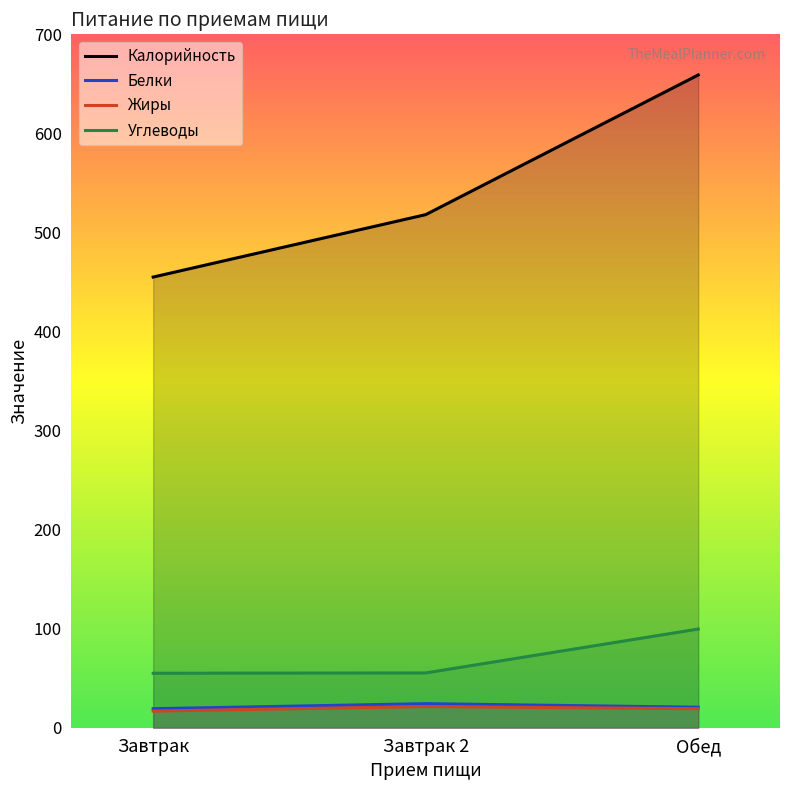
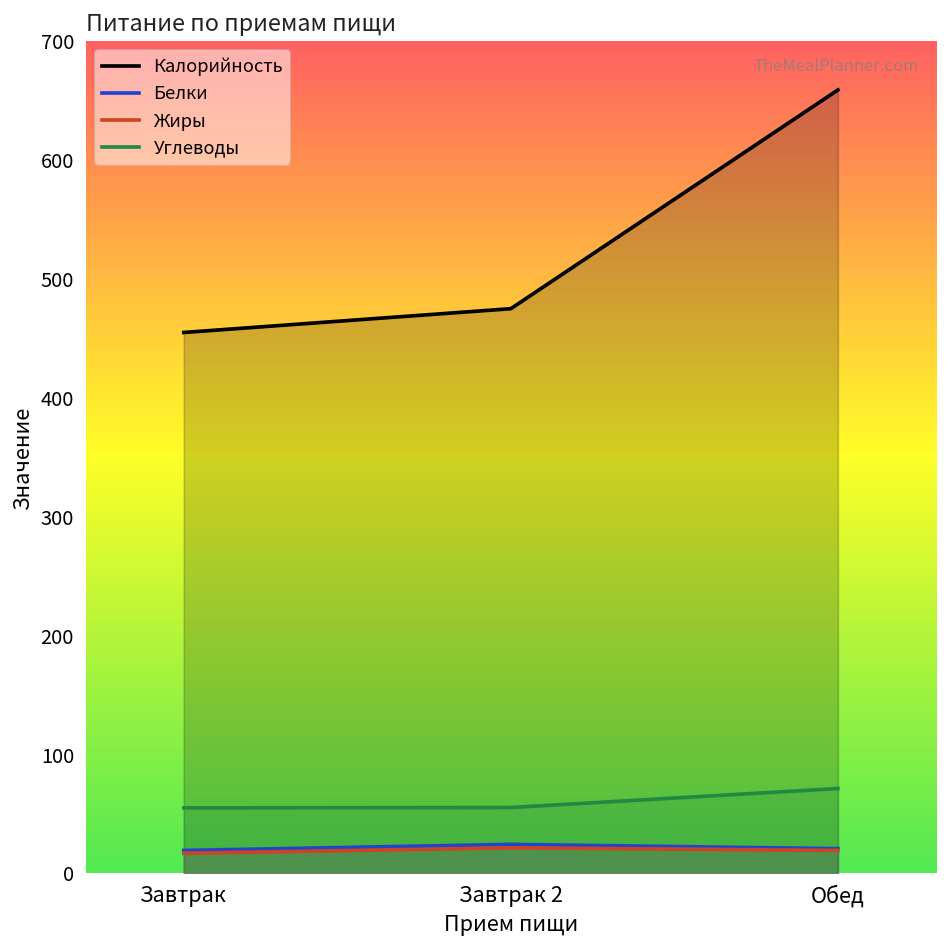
Калорийность, Завтрак 2: 520 -> 480
Углеводы, Обед: 100 -> 70
